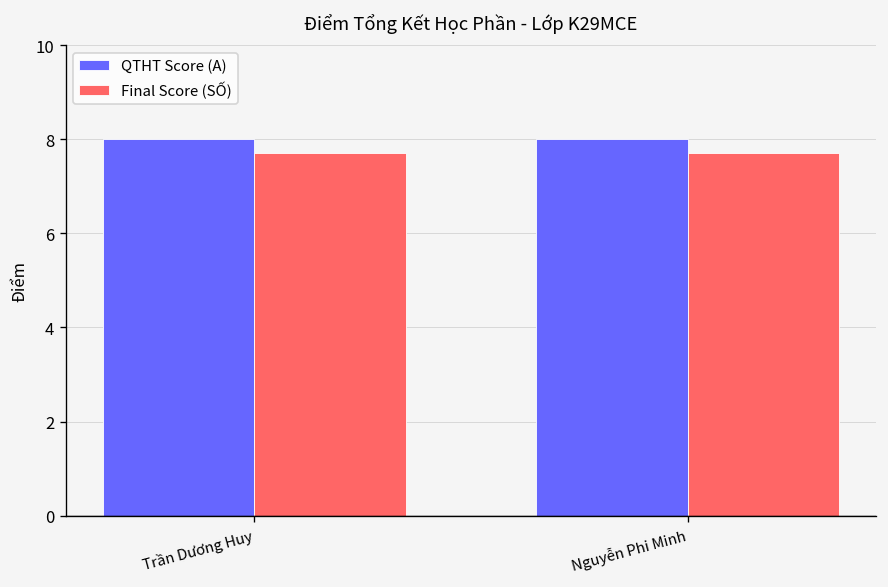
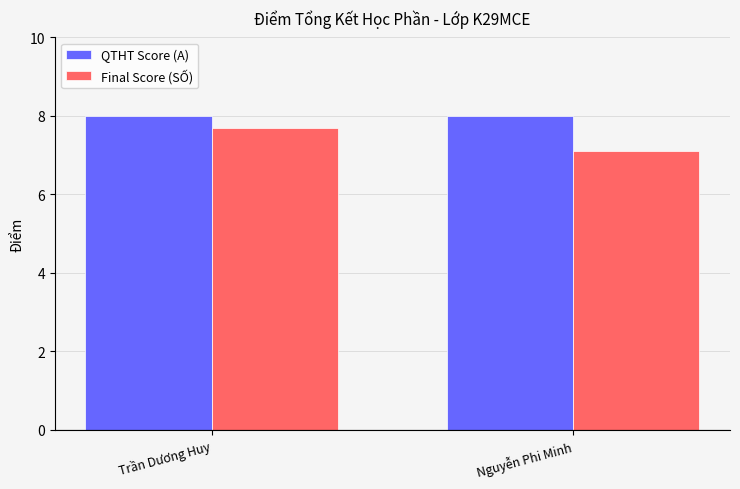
Final Score (SỐ), Nguyễn Phi Minh: 7.7 -> 7.1
